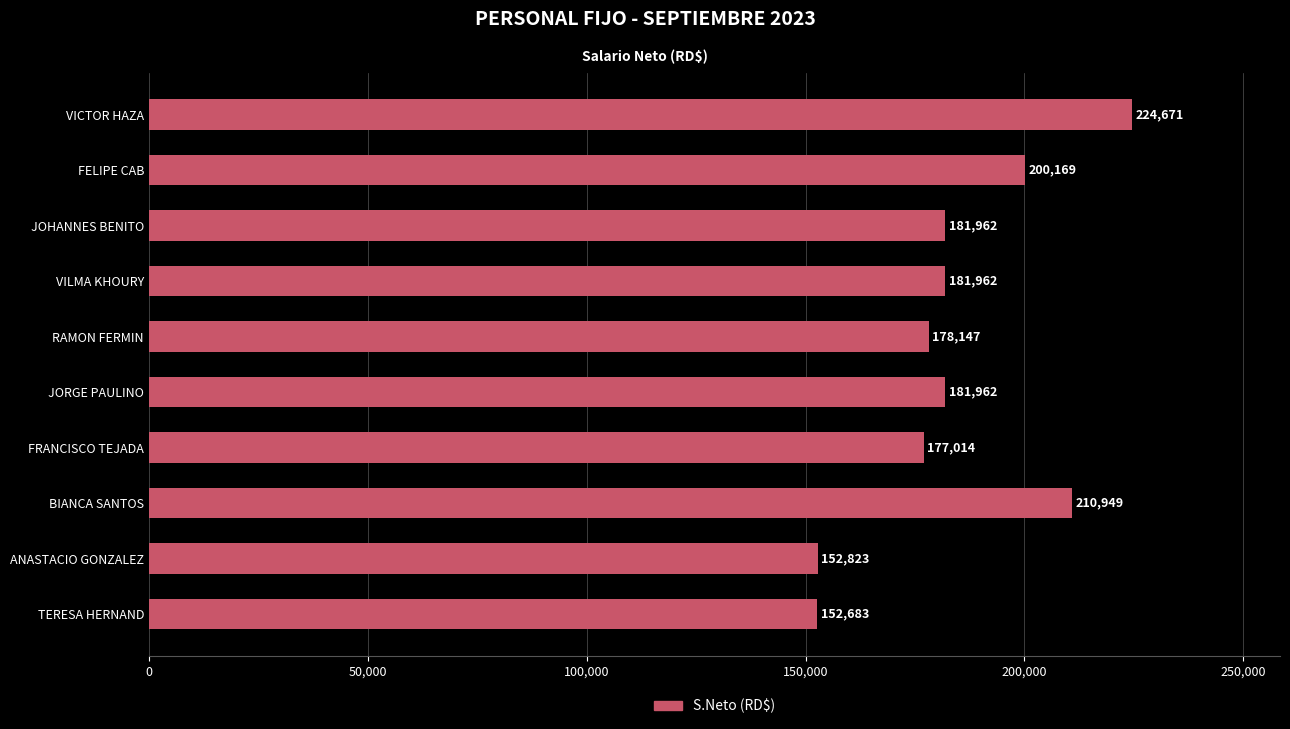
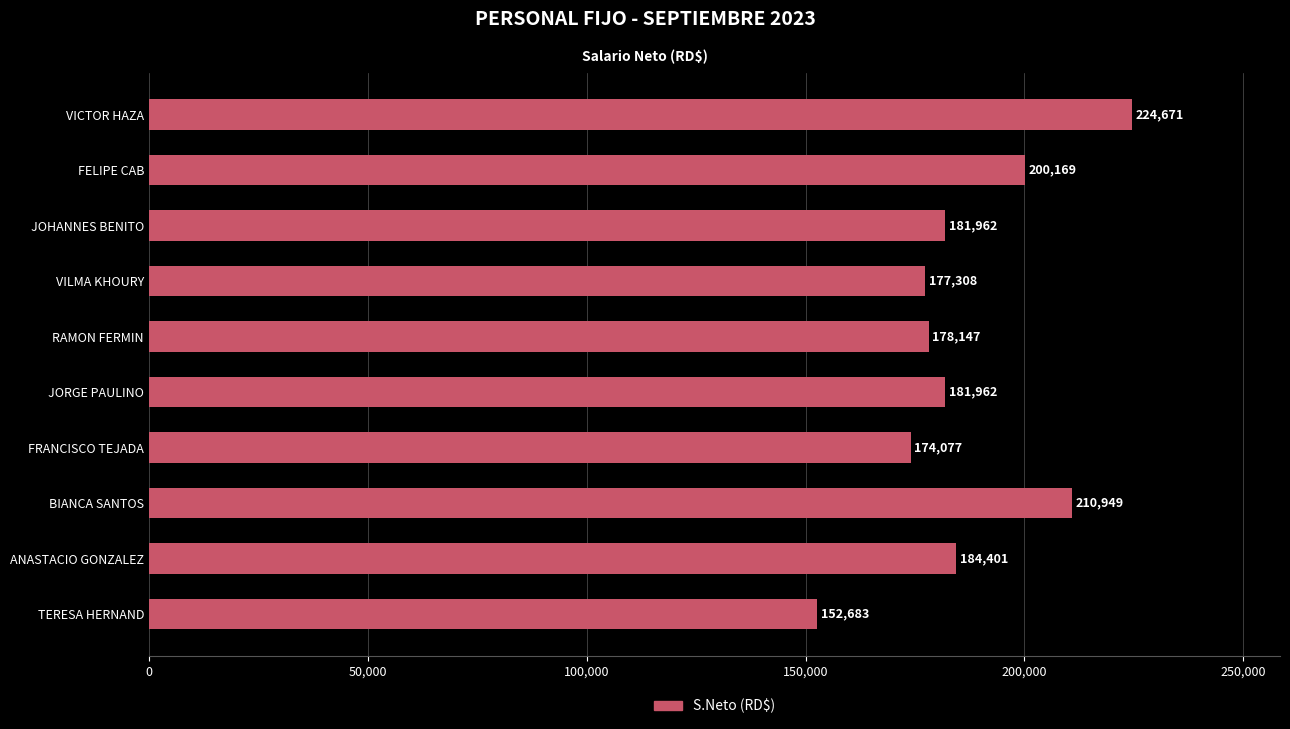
VILMA KHOURY: 181,962 -> 177,308
FRANCISCO TEJADA: 177,014 -> 174,077
ANASTACIO GONZALEZ: 152,823 -> 184,401
